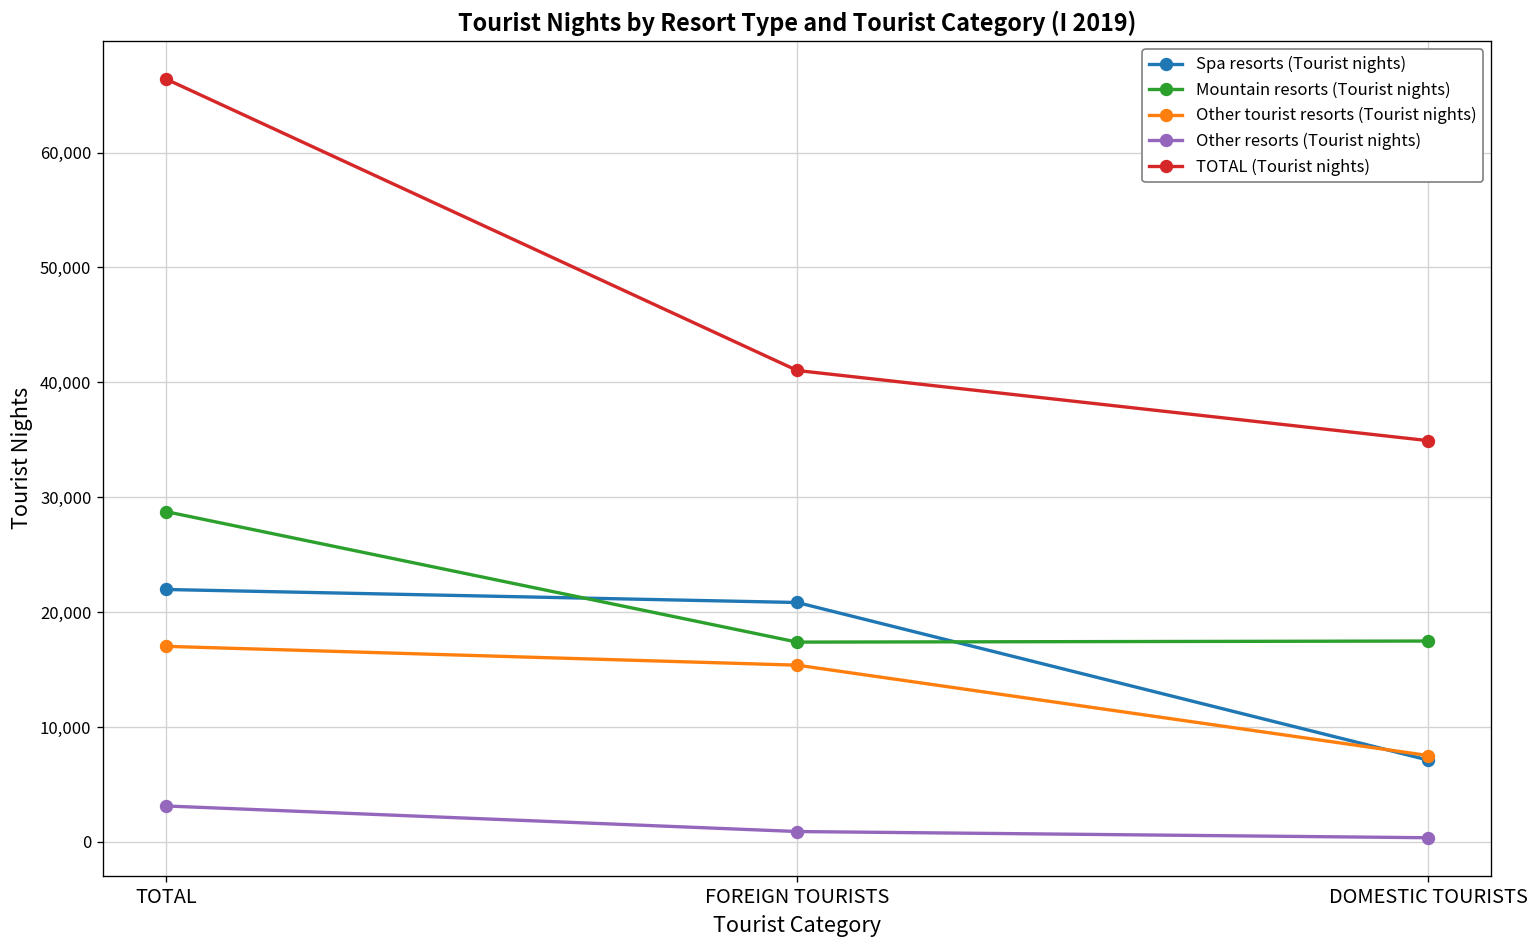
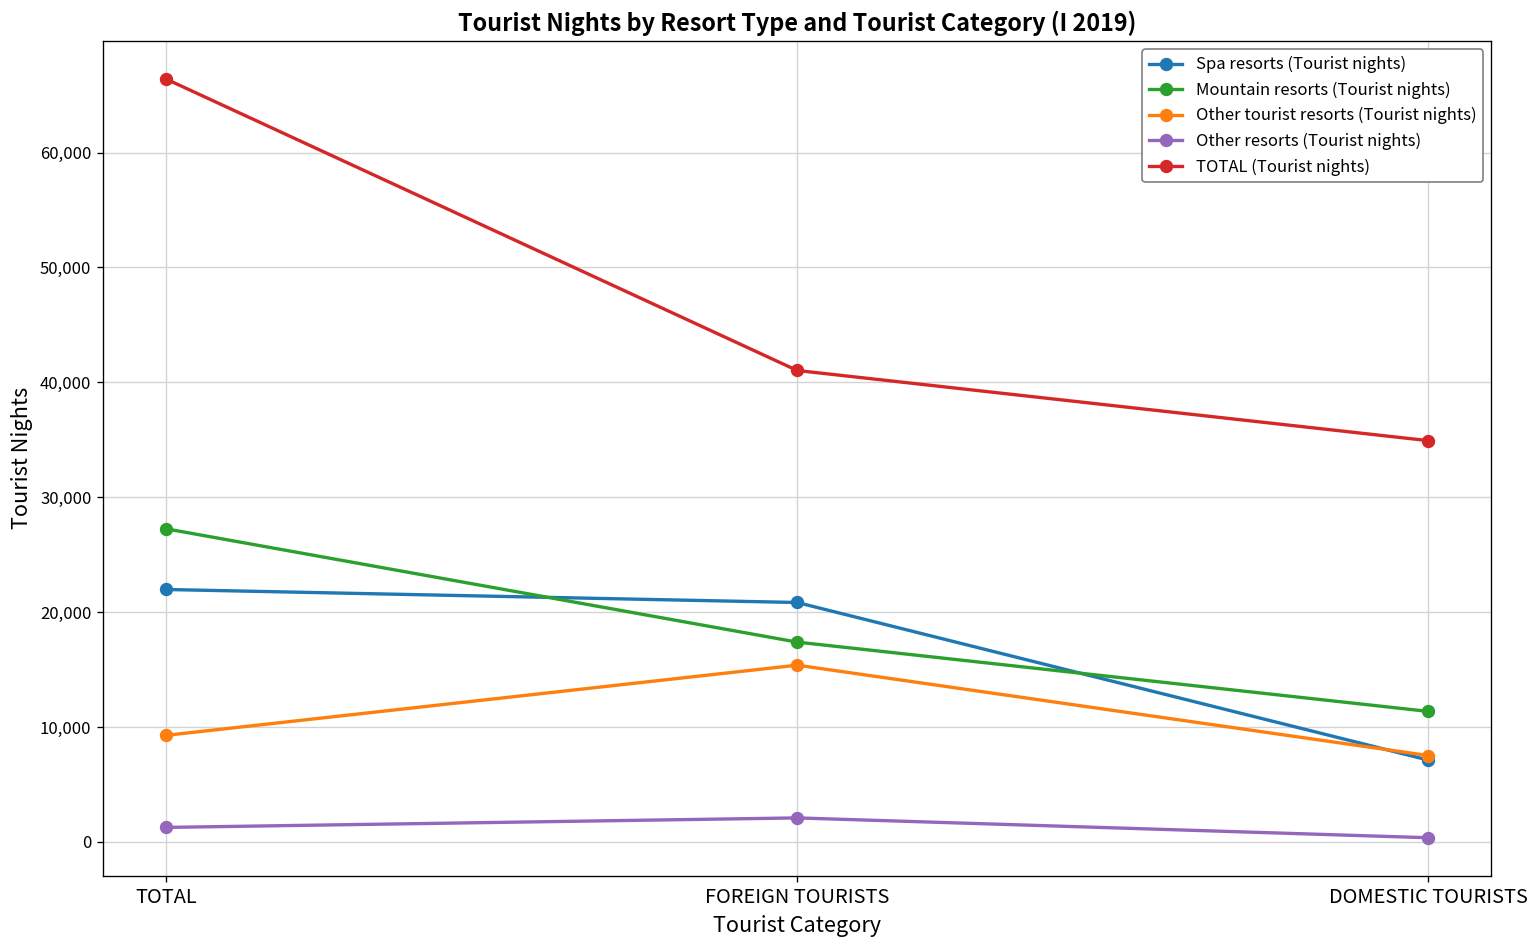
Mountain resorts (Tourist nights), TOTAL: 29,000 -> 27,000
Other tourist resorts (Tourist nights), TOTAL: 17,000 -> 9,000
Other resorts (Tourist nights), TOTAL: 3,000 -> 1,000
Other resorts (Tourist nights), FOREIGN TOURISTS: 1,000 -> 2,000
Mountain resorts (Tourist nights), DOMESTIC TOURISTS: 17,000 -> 11,000
